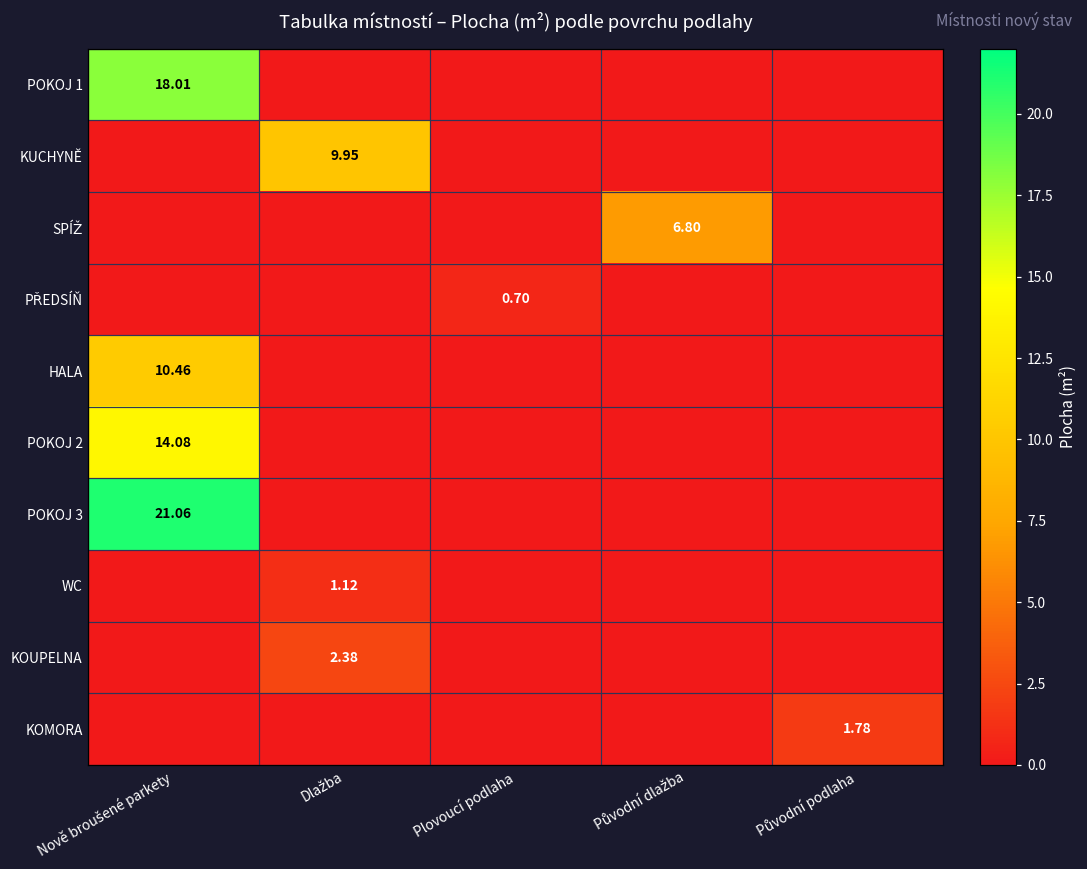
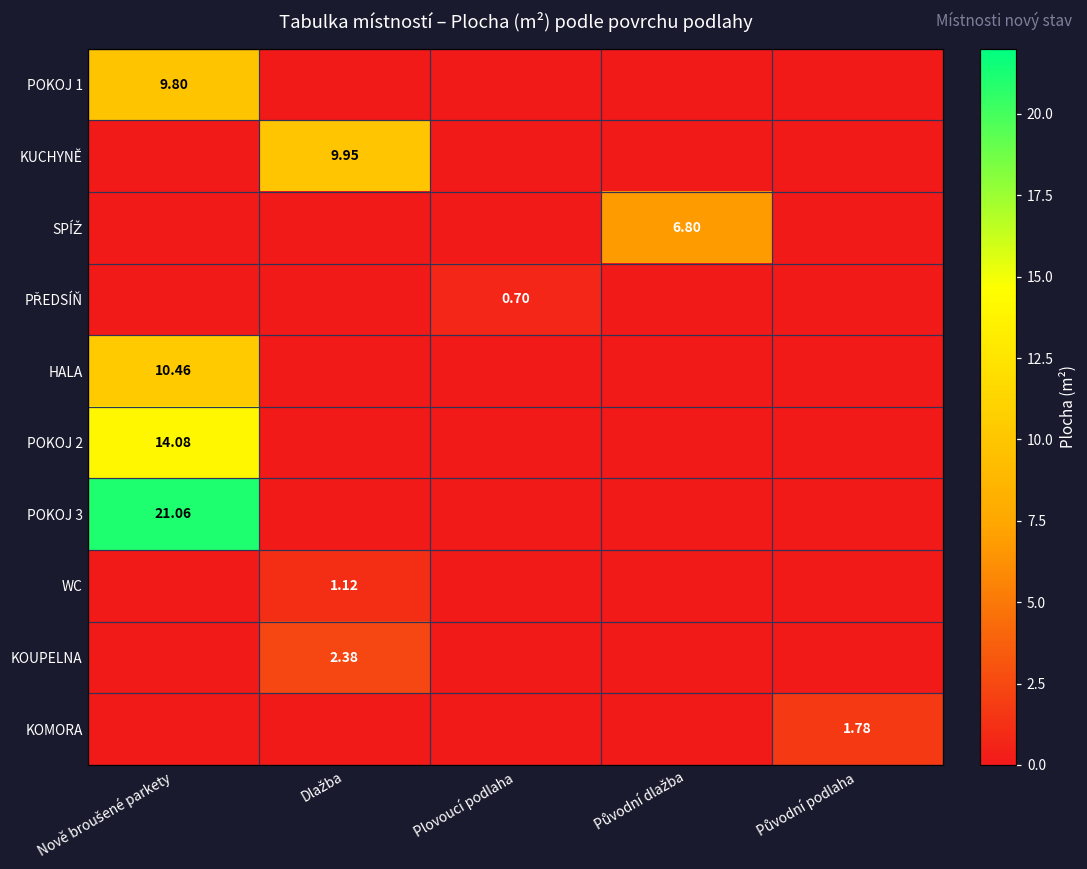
POKOJ 1, Nově broušené parkety: 18.01 -> 9.80
